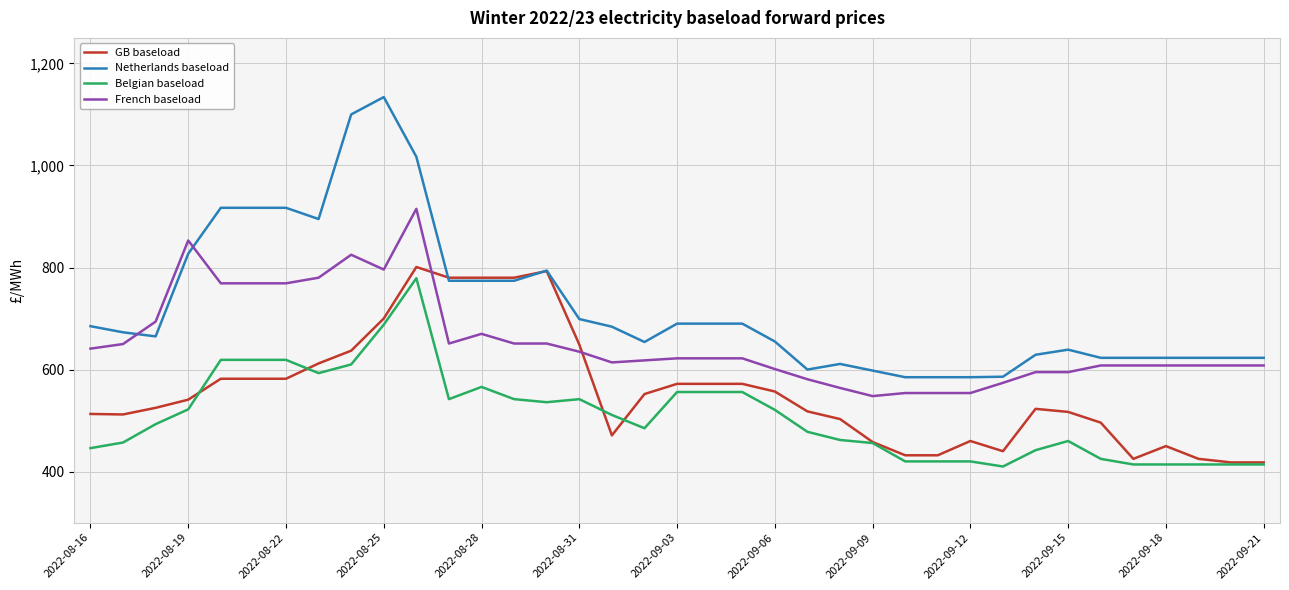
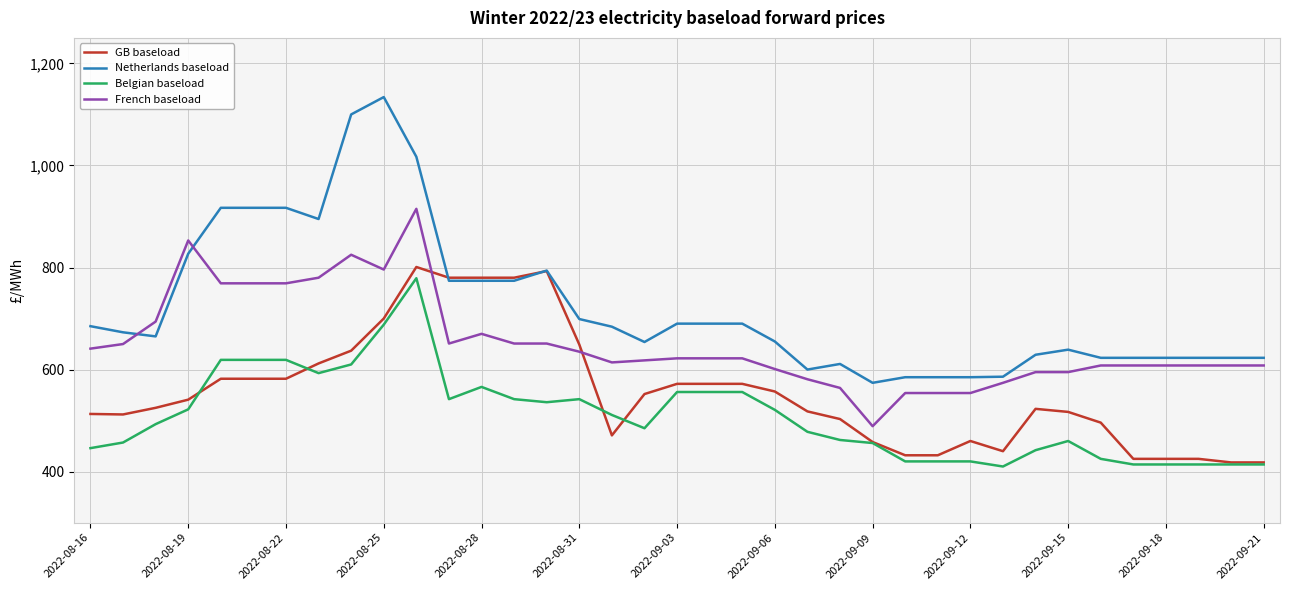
Netherlands baseload, 2022-09-09: 600 -> 570
French baseload, 2022-09-09: 550 -> 490
GB baseload, 2022-09-18: 450 -> 430
